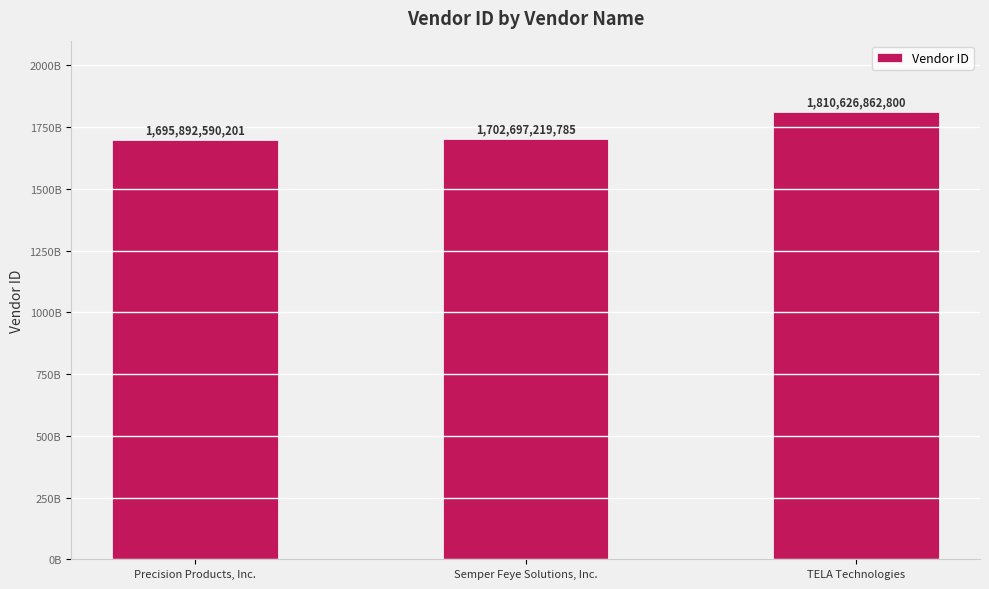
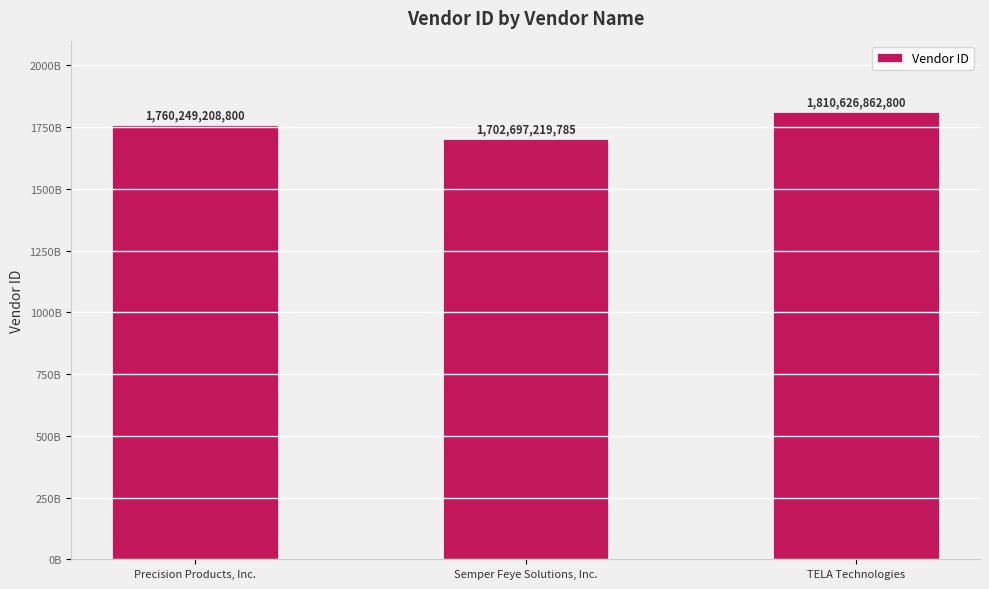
Precision Products, Inc.: 1,695,892,590,201 -> 1,760,249,208,800
